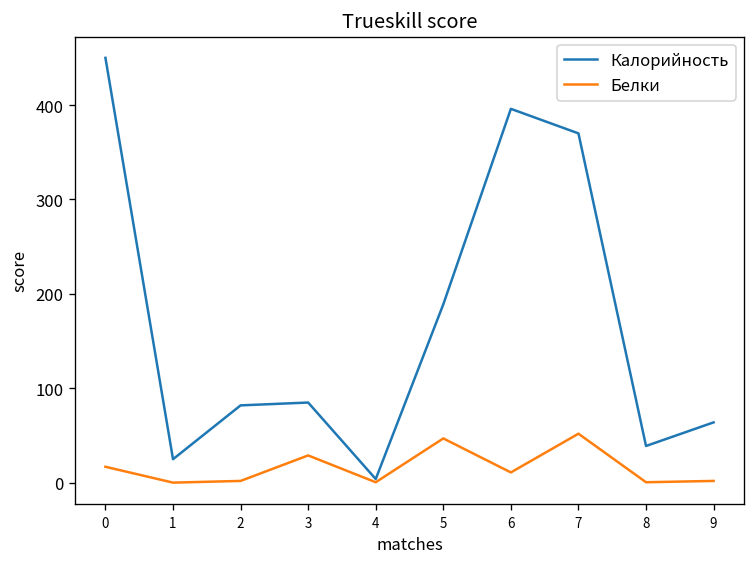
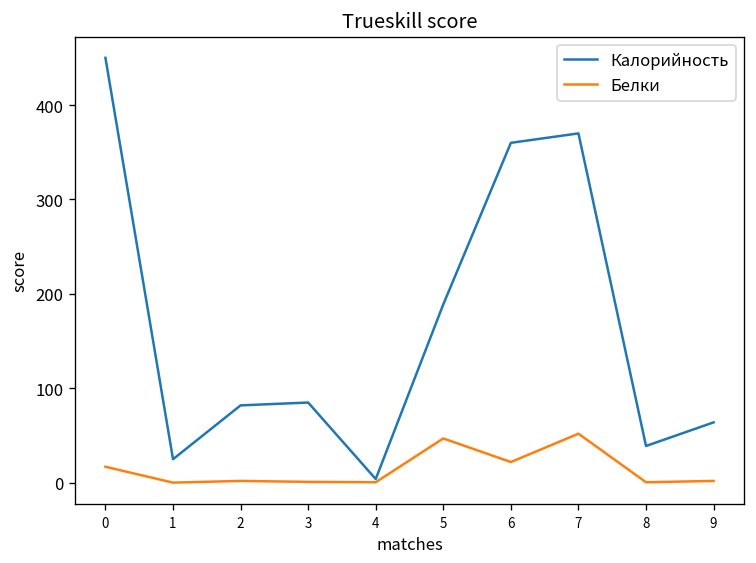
Белки, 3: 30 -> 0
Калорийность, 6: 400 -> 360
Белки, 6: 10 -> 20
